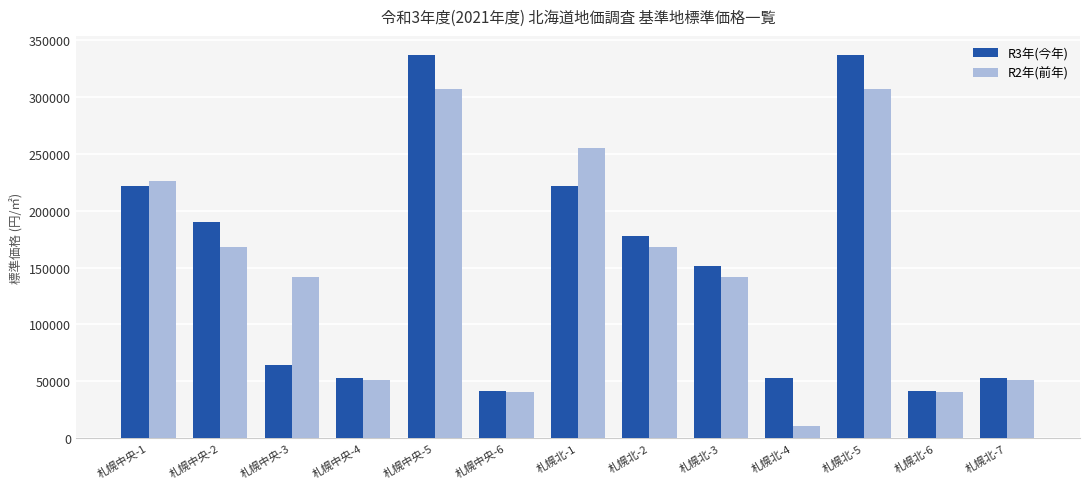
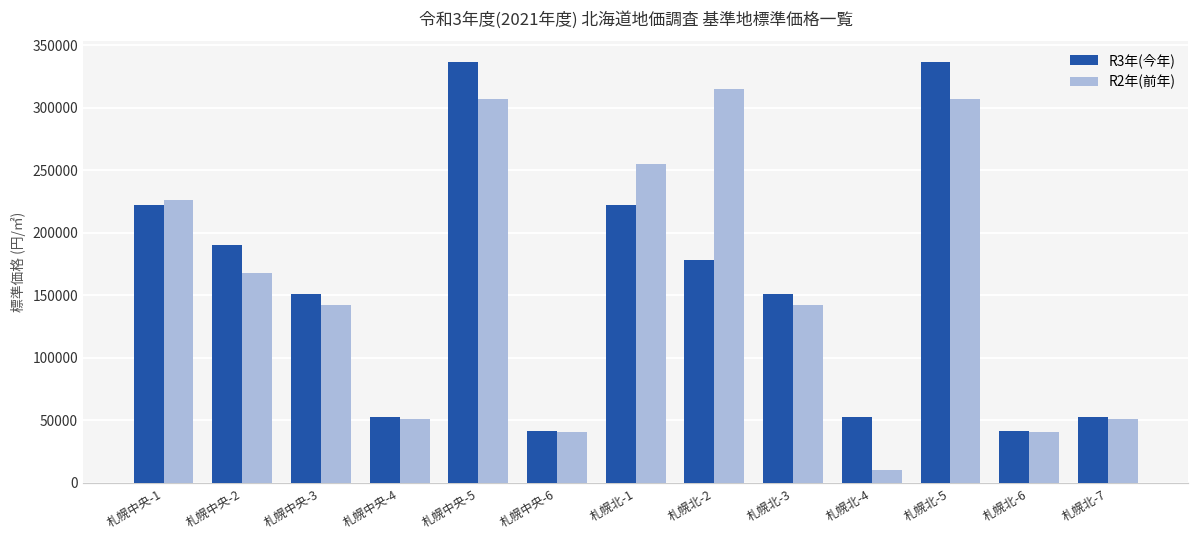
R3年(今年), 札幌中央-3: 64000 -> 151000
R2年(前年), 札幌北-2: 168000 -> 315000
